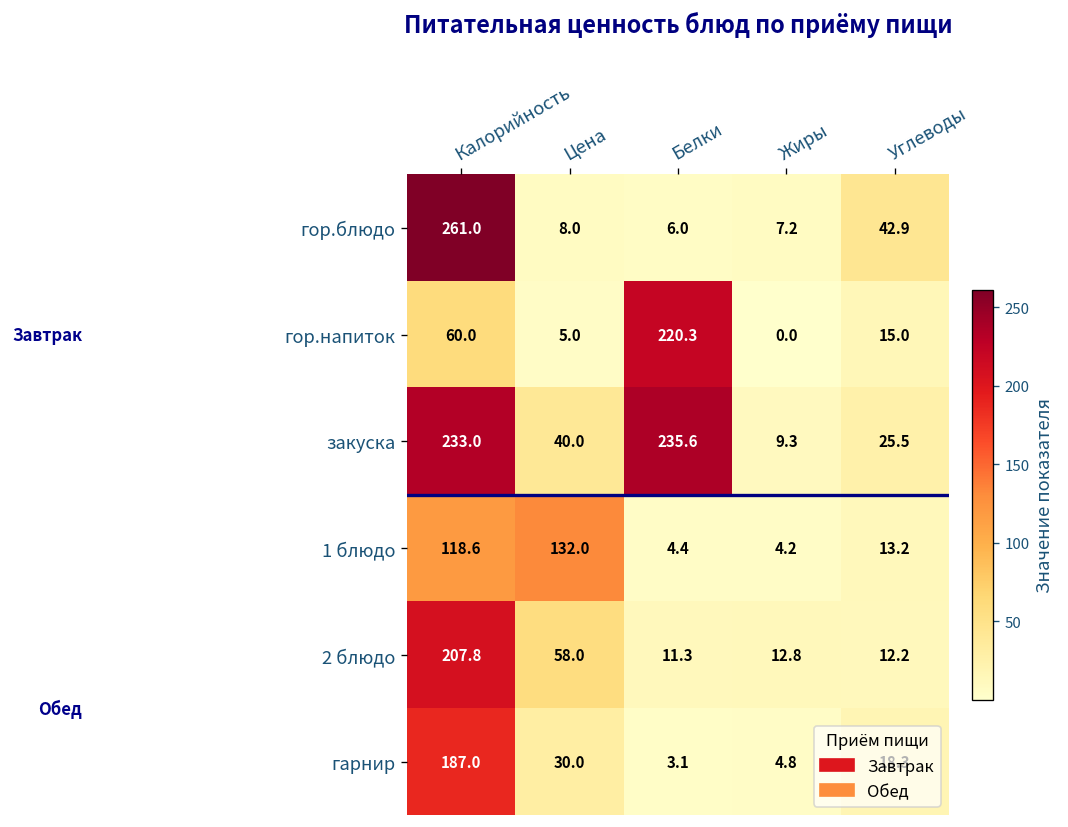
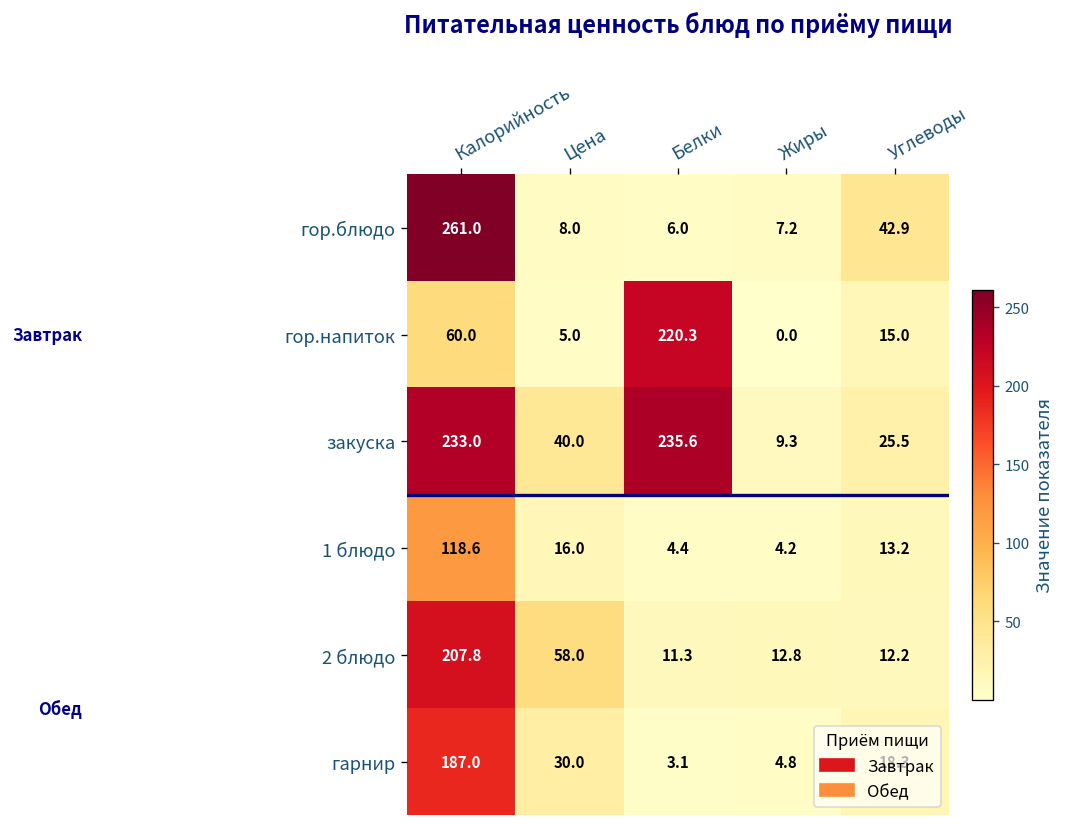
1 блюдо, Цена: 132.0 -> 16.0
